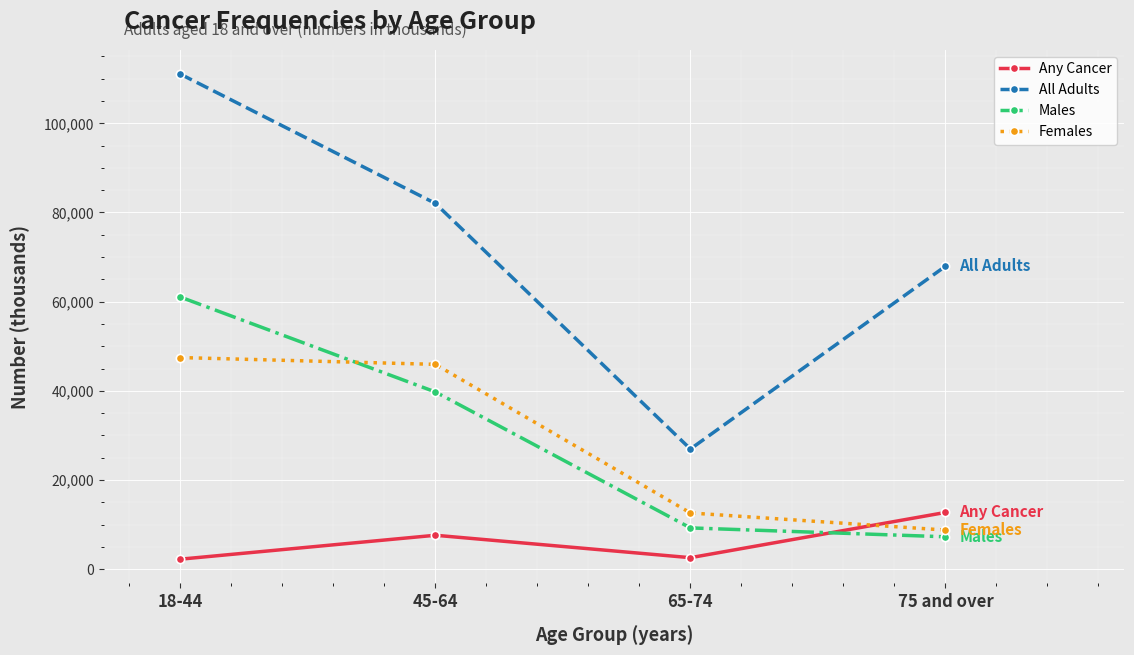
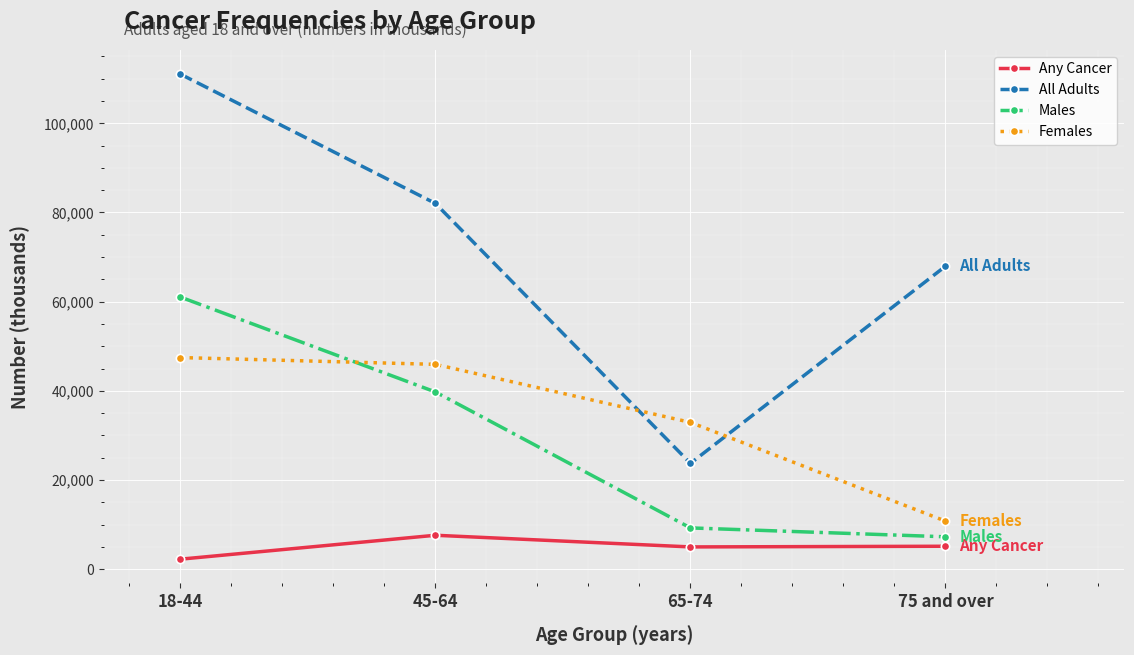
Any Cancer, 65-74: 3,000 -> 5,000
All Adults, 65-74: 27,000 -> 24,000
Females, 65-74: 13,000 -> 33,000
Any Cancer, 75 and over: 13,000 -> 5,000
Females, 75 and over: 9,000 -> 11,000
